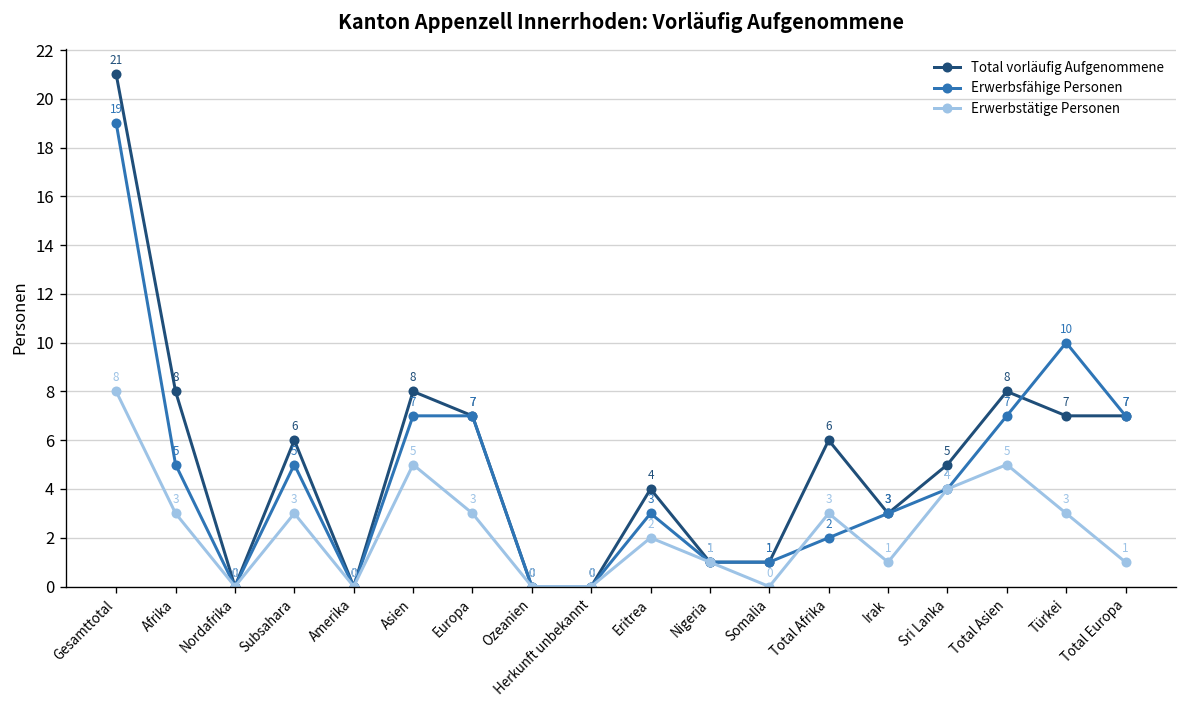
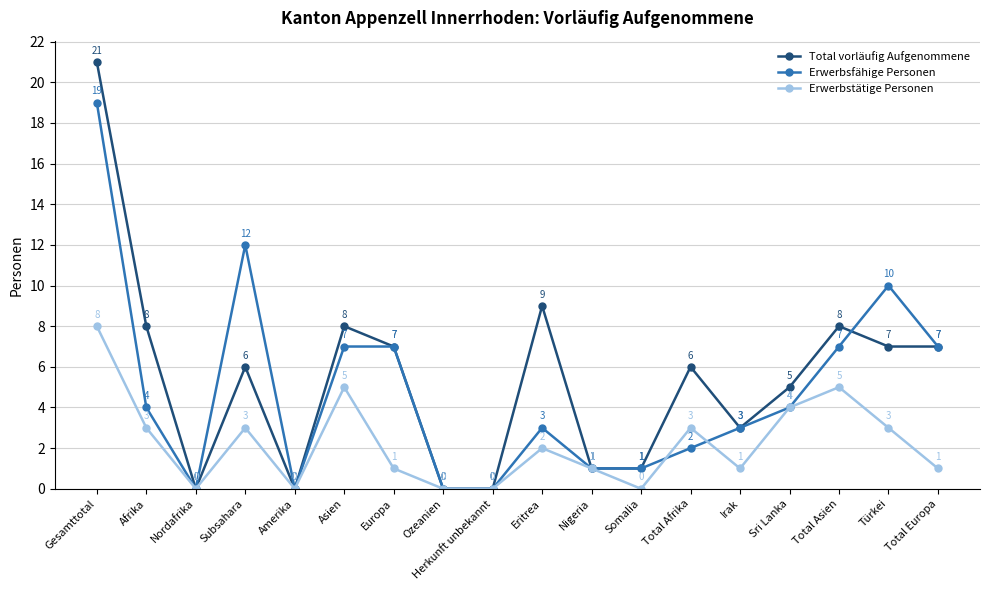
Erwerbsfähige Personen, Afrika: 5 -> 4
Erwerbsfähige Personen, Subsahara: 5 -> 12
Erwerbstätige Personen, Europa: 3 -> 1
Total vorläufig Aufgenommene, Eritrea: 4 -> 9
